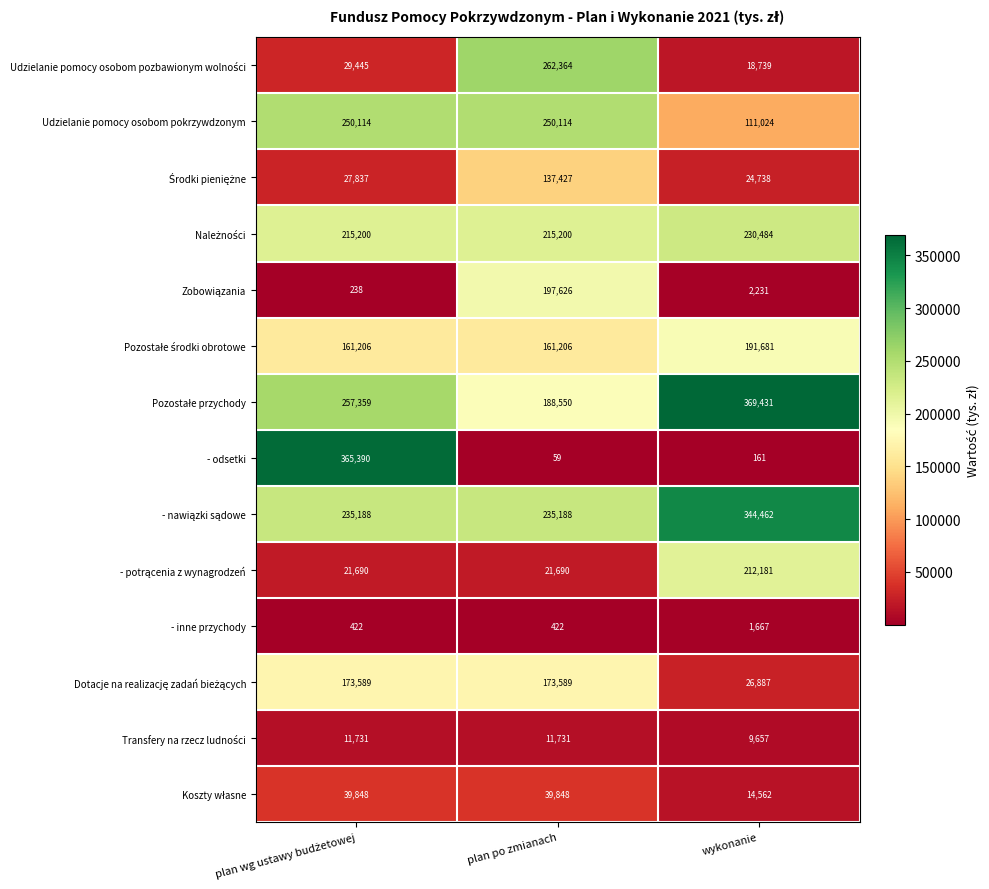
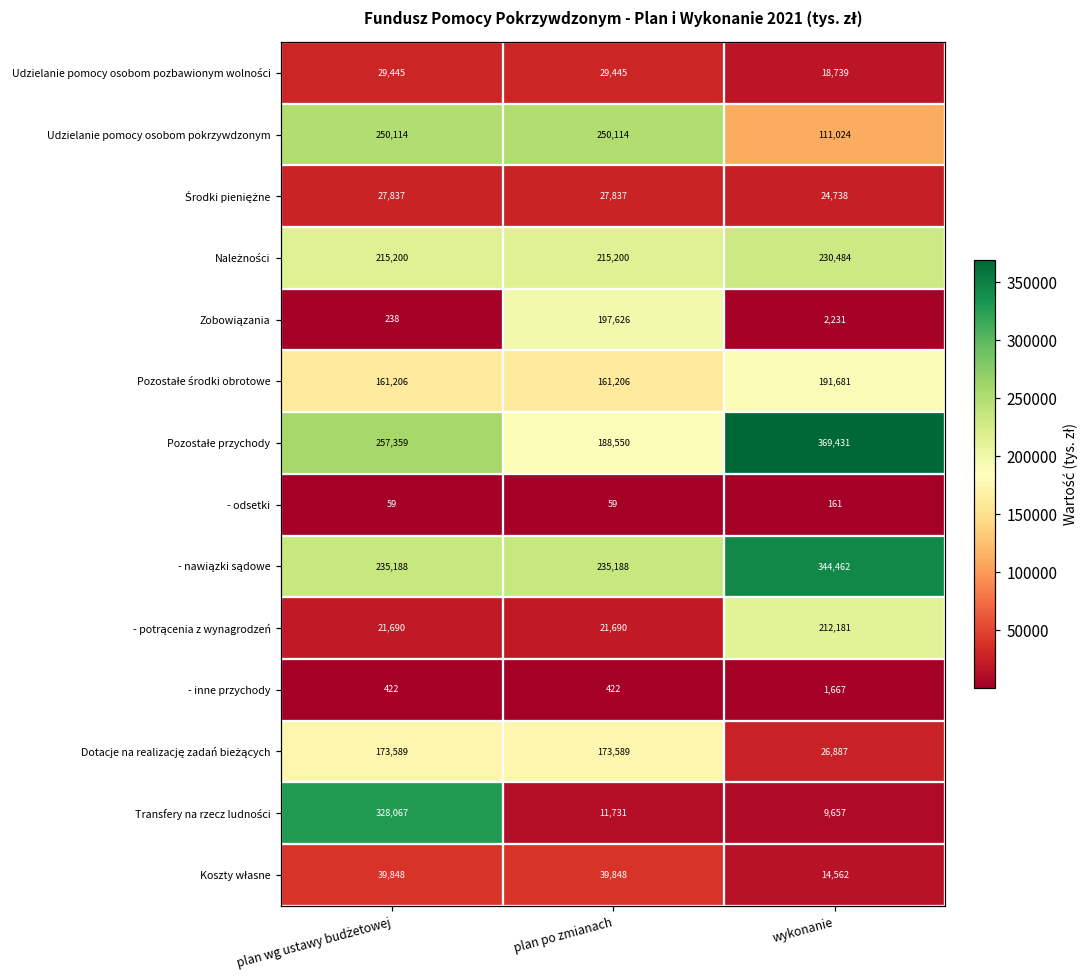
Udzielanie pomocy osobom pozbawionym wolności, plan po zmianach: 262,364 -> 29,445
Środki pieniężne, plan po zmianach: 137,427 -> 27,837
- odsetki, plan wg ustawy budżetowej: 365,390 -> 59
Transfery na rzecz ludności, plan wg ustawy budżetowej: 11,731 -> 328,067
